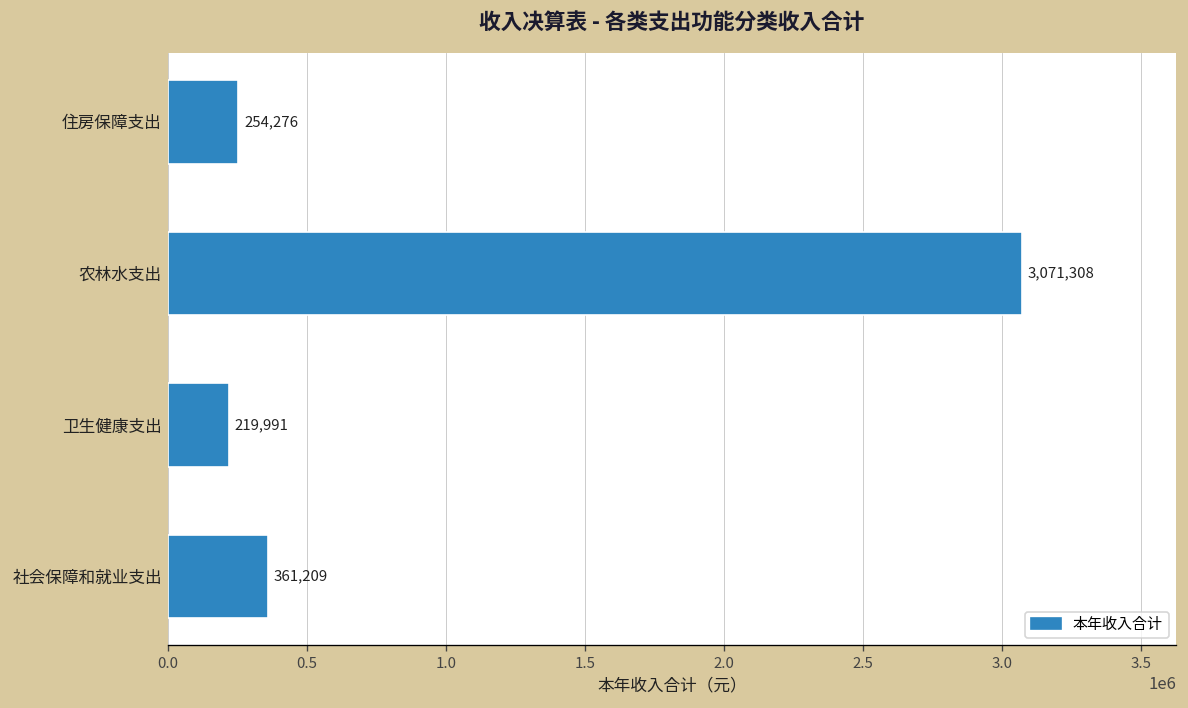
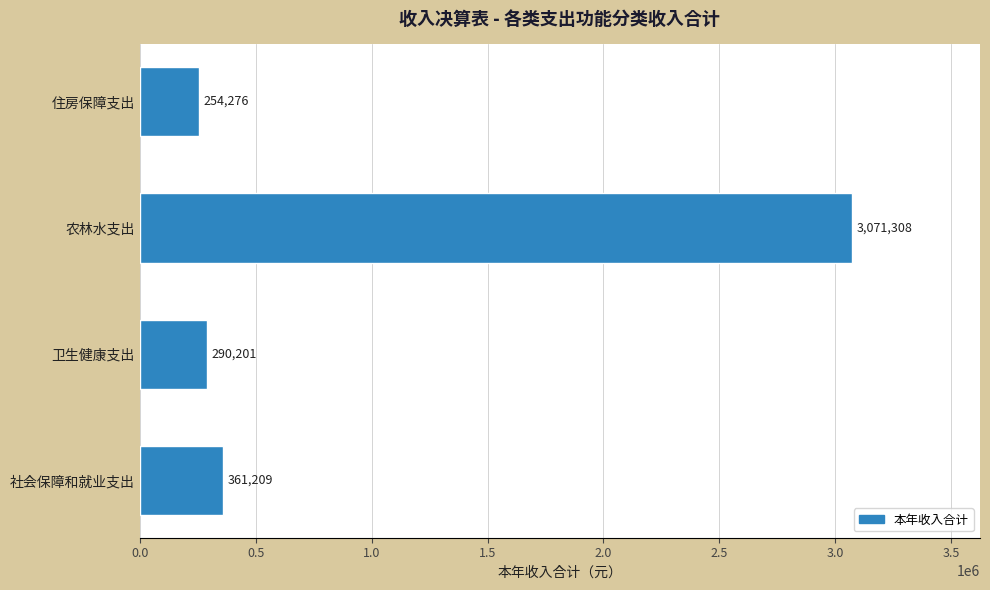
卫生健康支出: 219,991 -> 290,201
